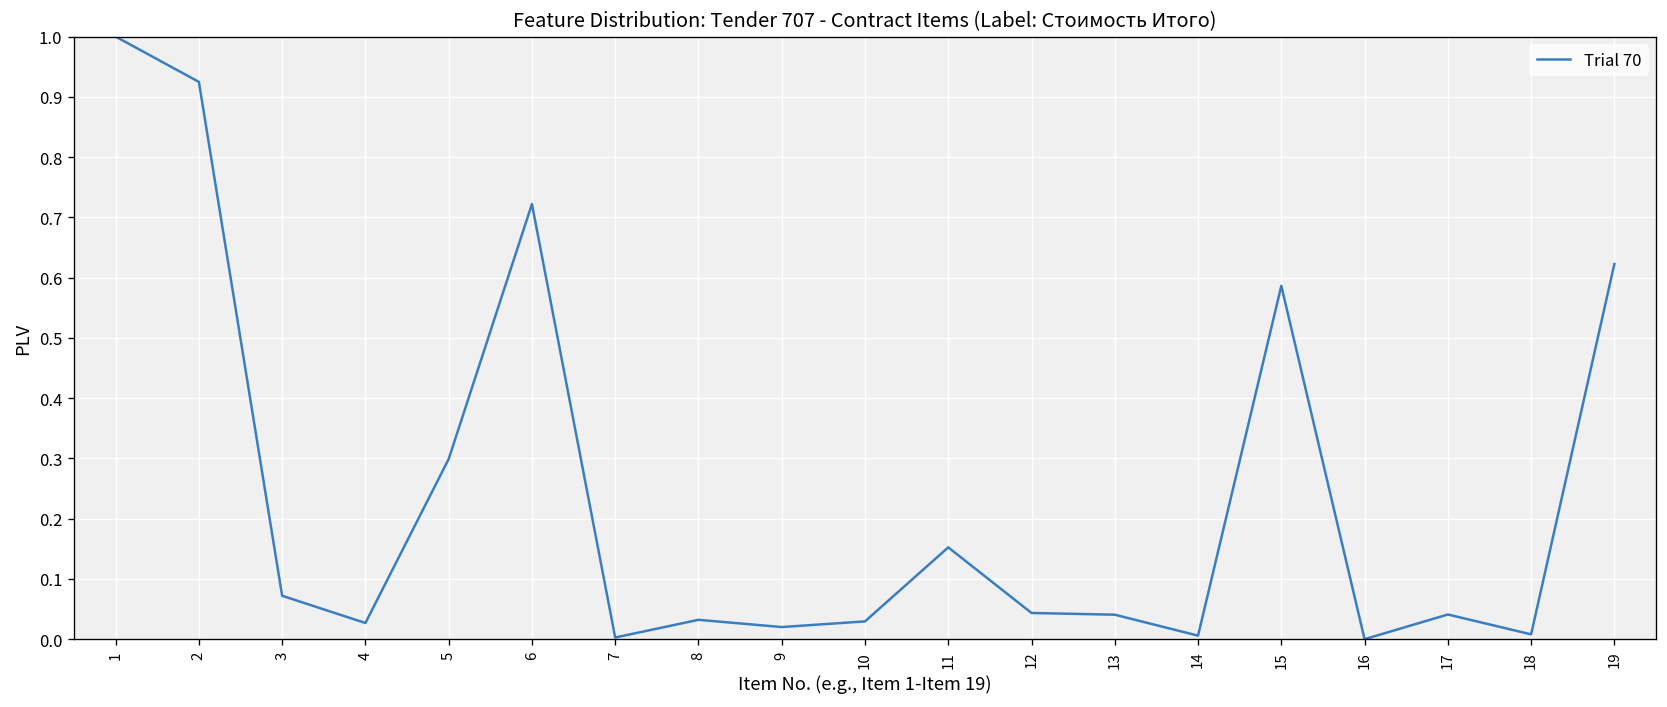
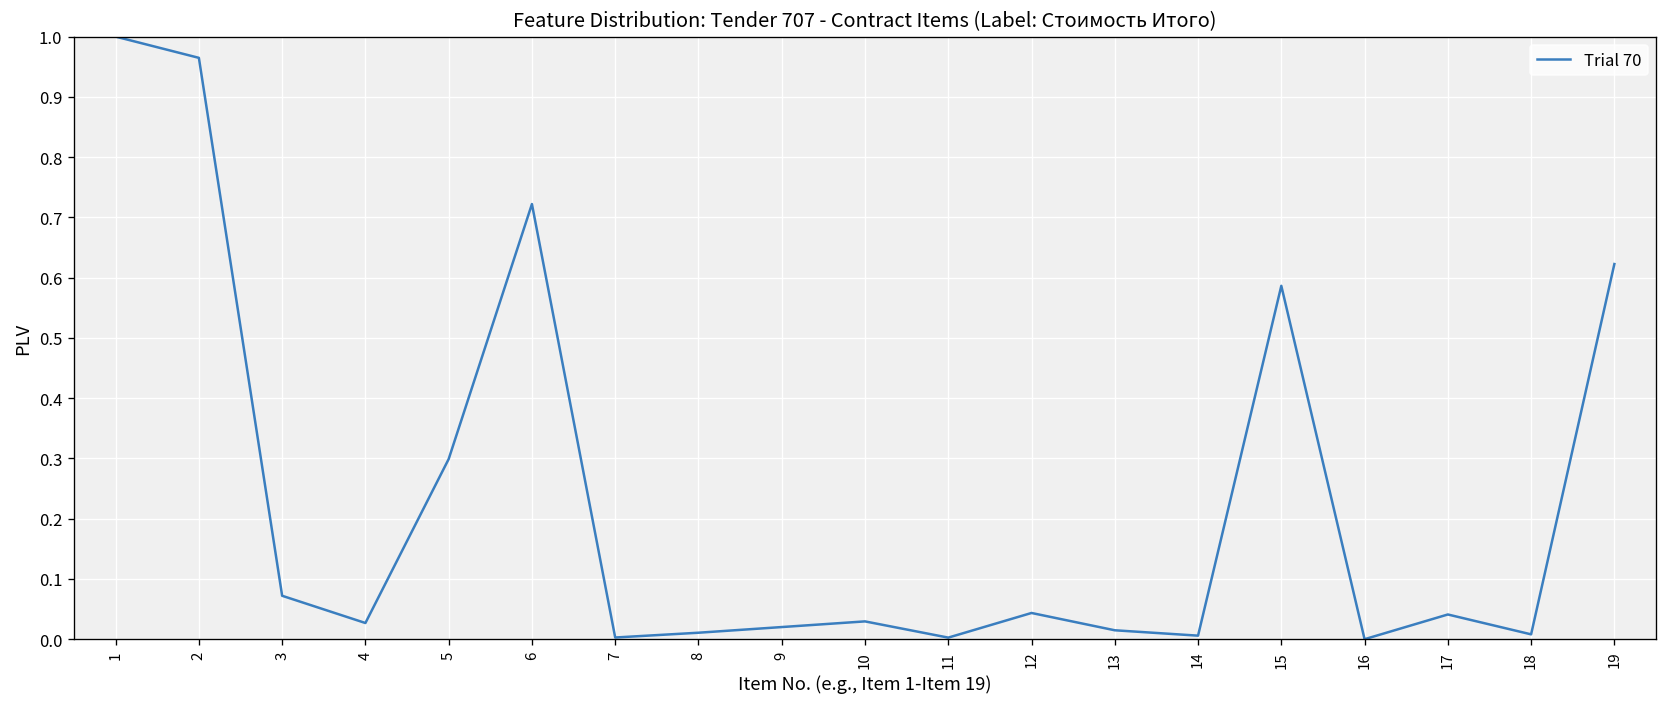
2: 0.92 -> 0.96
8: 0.03 -> 0.01
11: 0.15 -> 0.00
13: 0.04 -> 0.01
